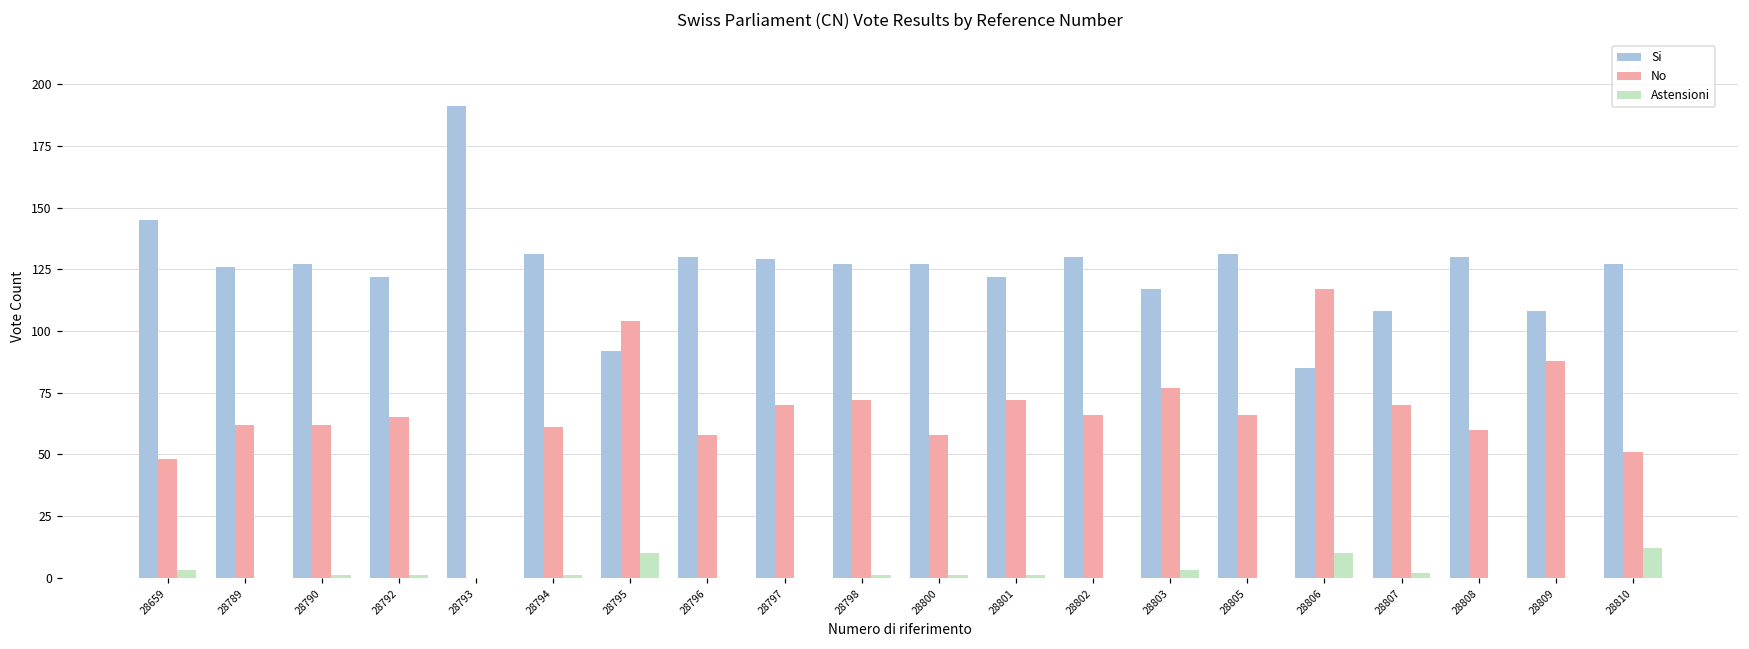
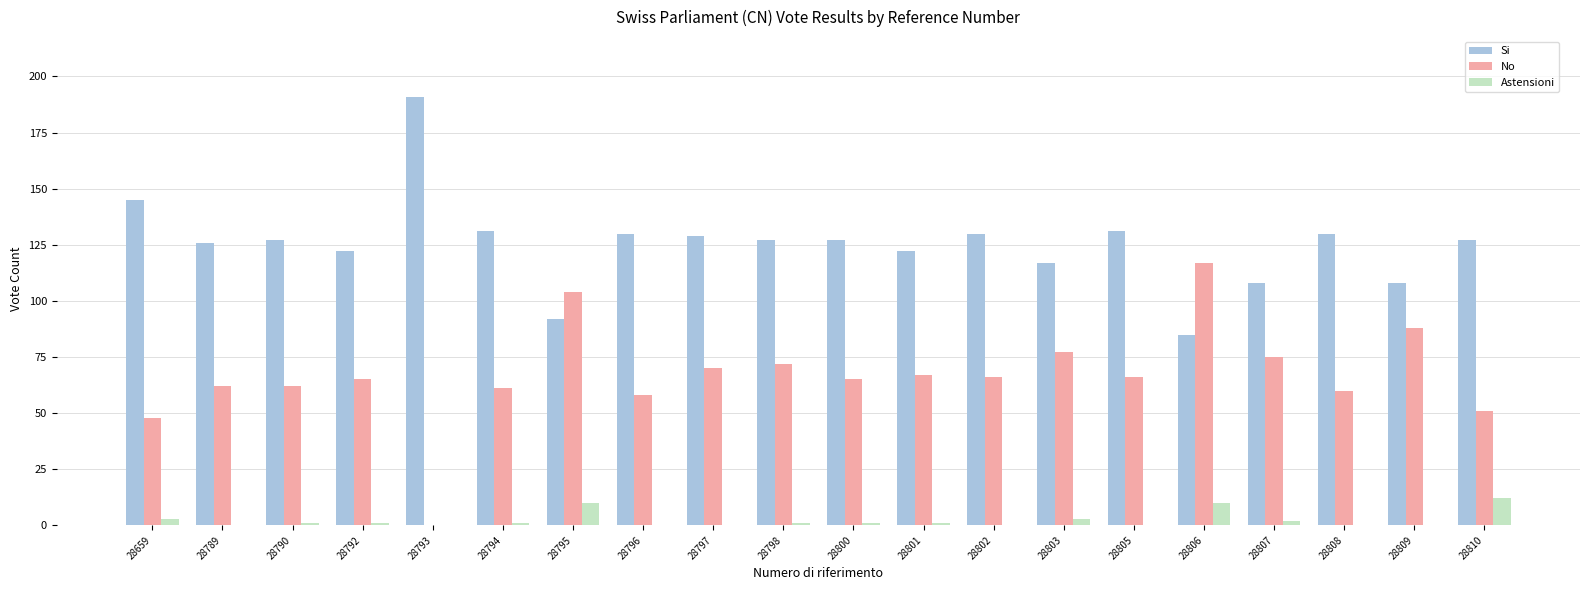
No, 28800: 58 -> 65
No, 28801: 72 -> 67
No, 28807: 70 -> 75
